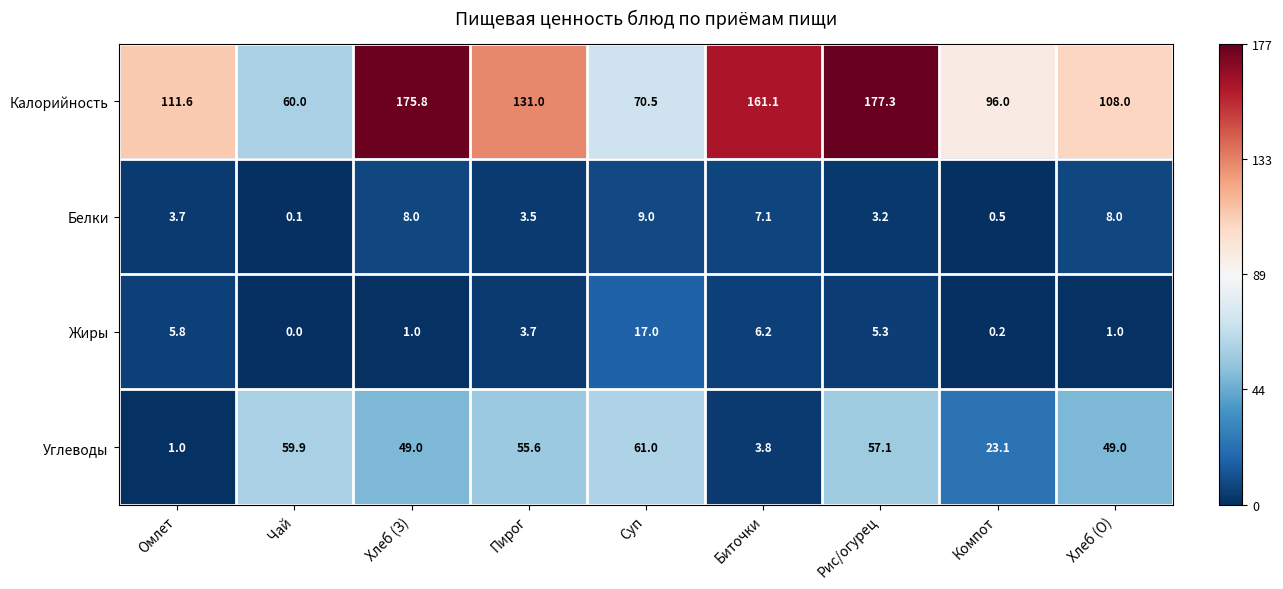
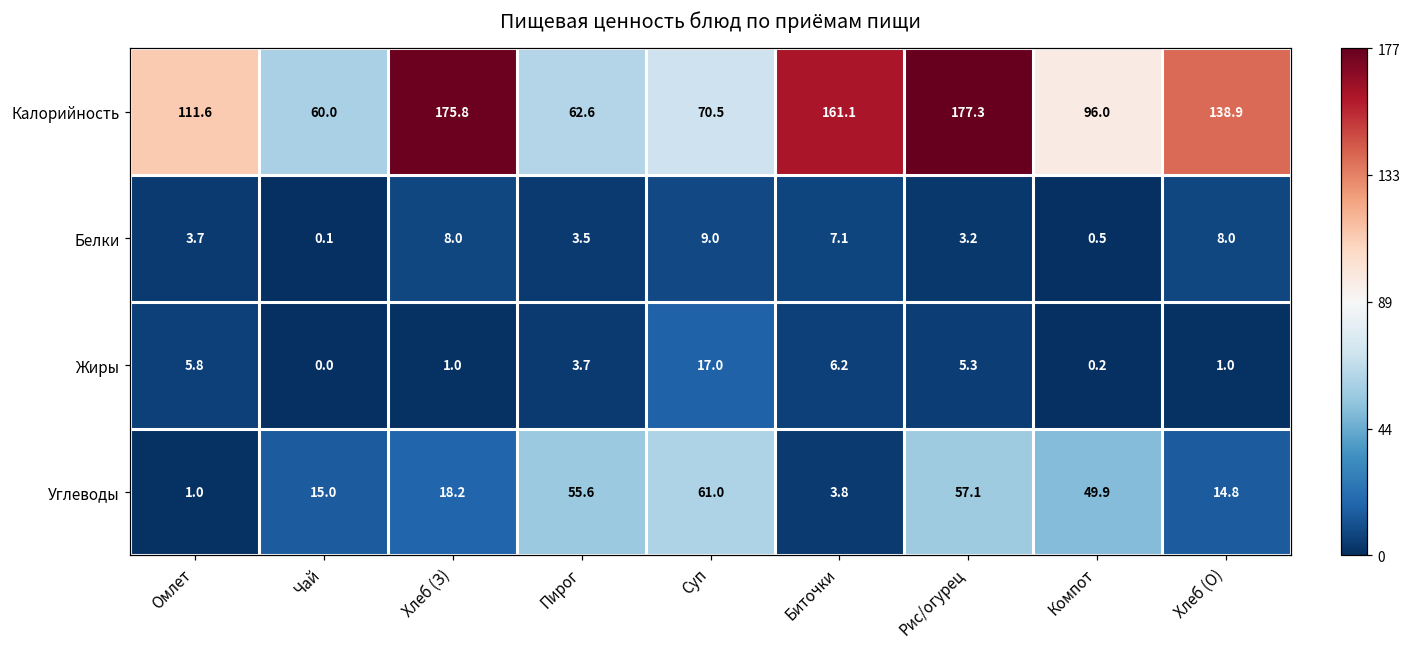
Калорийность, Пирог: 131.0 -> 62.6
Калорийность, Хлеб (О): 108.0 -> 138.9
Углеводы, Чай: 59.9 -> 15.0
Углеводы, Хлеб (З): 49.0 -> 18.2
Углеводы, Компот: 23.1 -> 49.9
Углеводы, Хлеб (О): 49.0 -> 14.8
